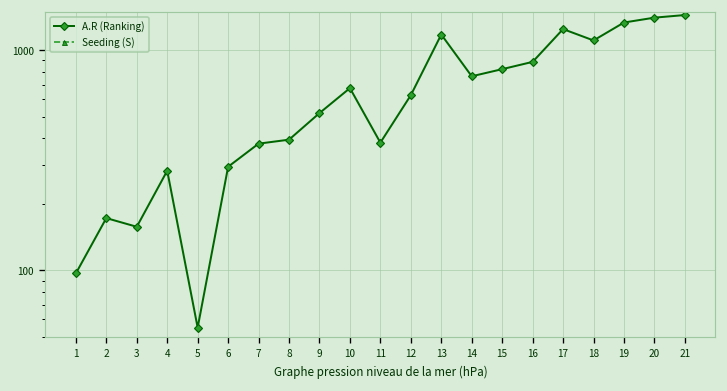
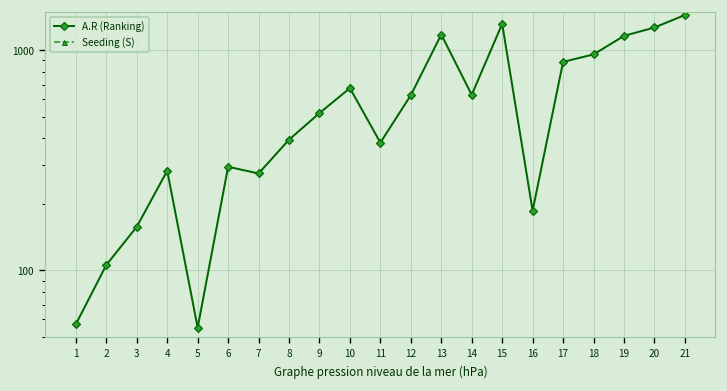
A.R (Ranking), 1: 100 -> 57
A.R (Ranking), 2: 170 -> 110
A.R (Ranking), 7: 380 -> 280
A.R (Ranking), 14: 760 -> 630
A.R (Ranking), 15: 800 -> 1300
A.R (Ranking), 16: 900 -> 190
A.R (Ranking), 17: 1300 -> 900
A.R (Ranking), 18: 1100 -> 1000
A.R (Ranking), 19: 1300 -> 1200
A.R (Ranking), 20: 1400 -> 1300
